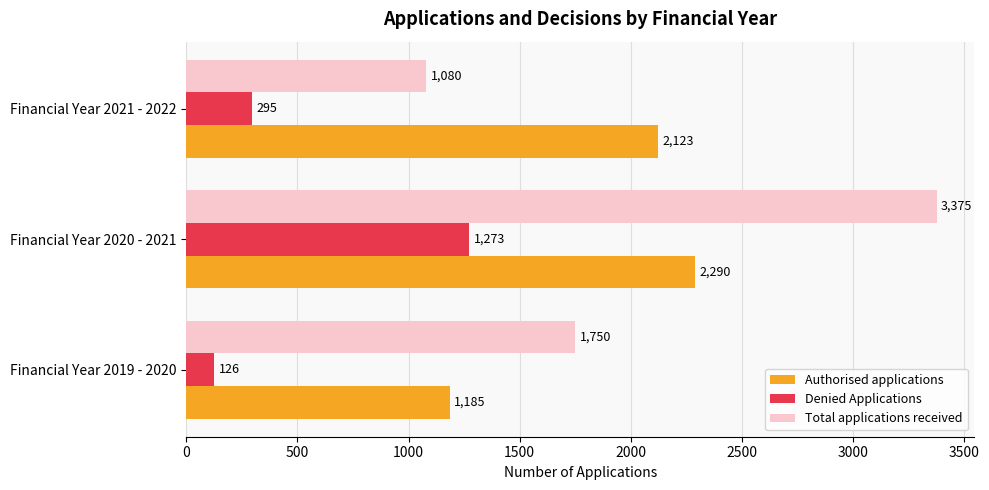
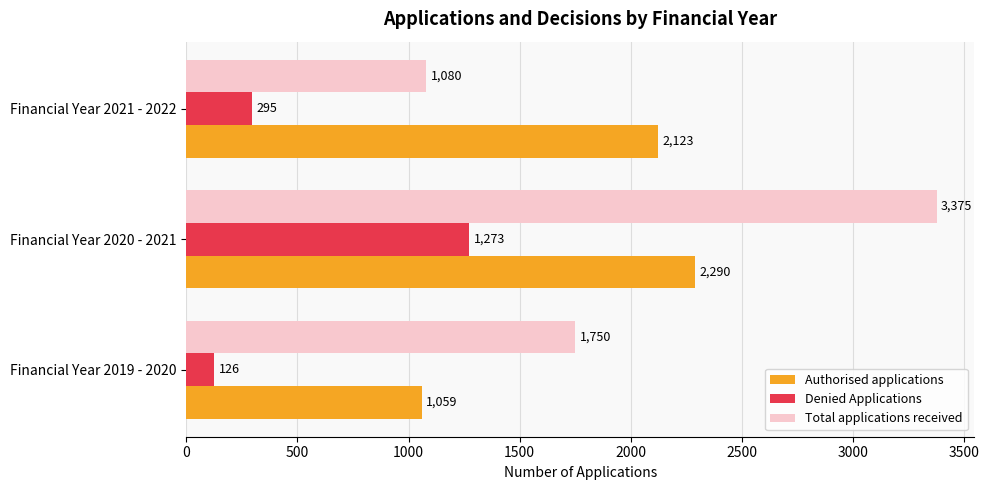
Authorised applications, Financial Year 2019 - 2020: 1,185 -> 1,059
